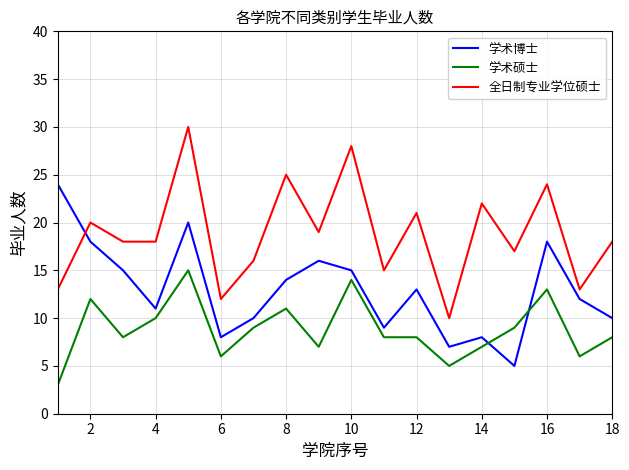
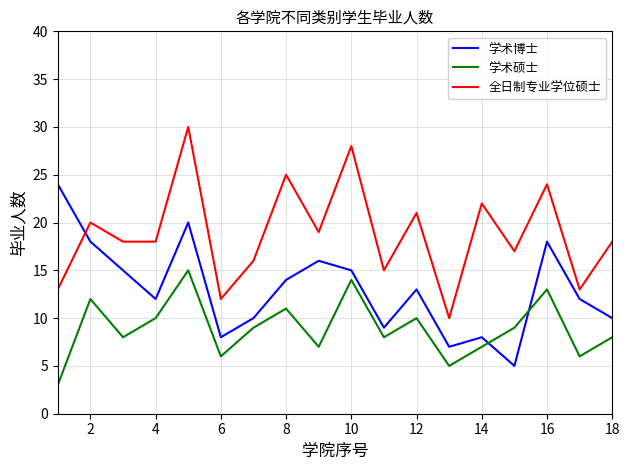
学术博士, 4: 11 -> 12
学术硕士, 12: 8 -> 10
